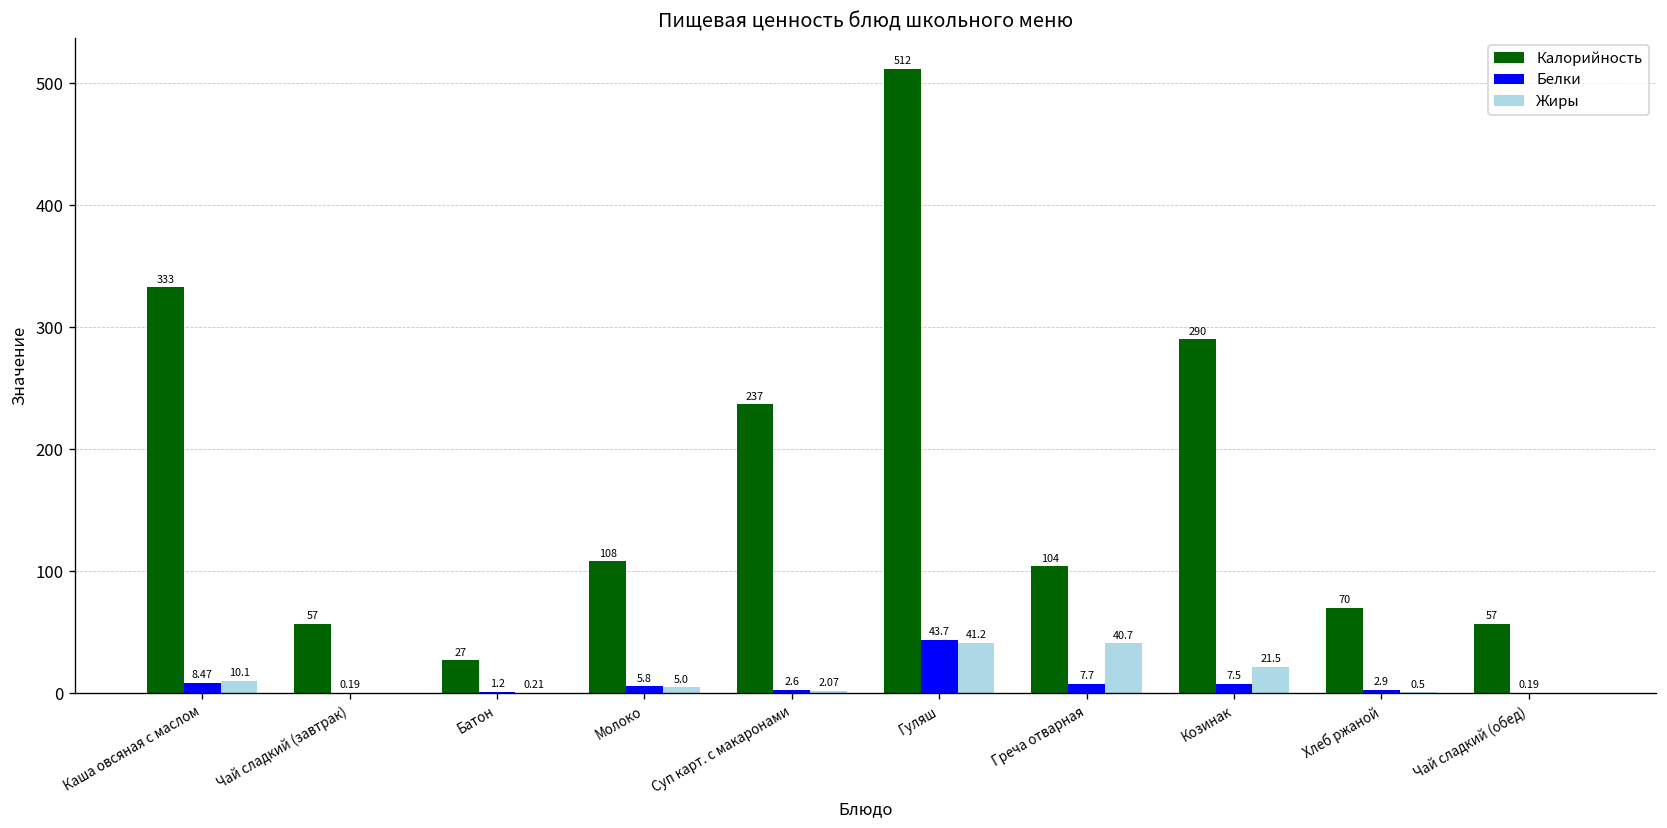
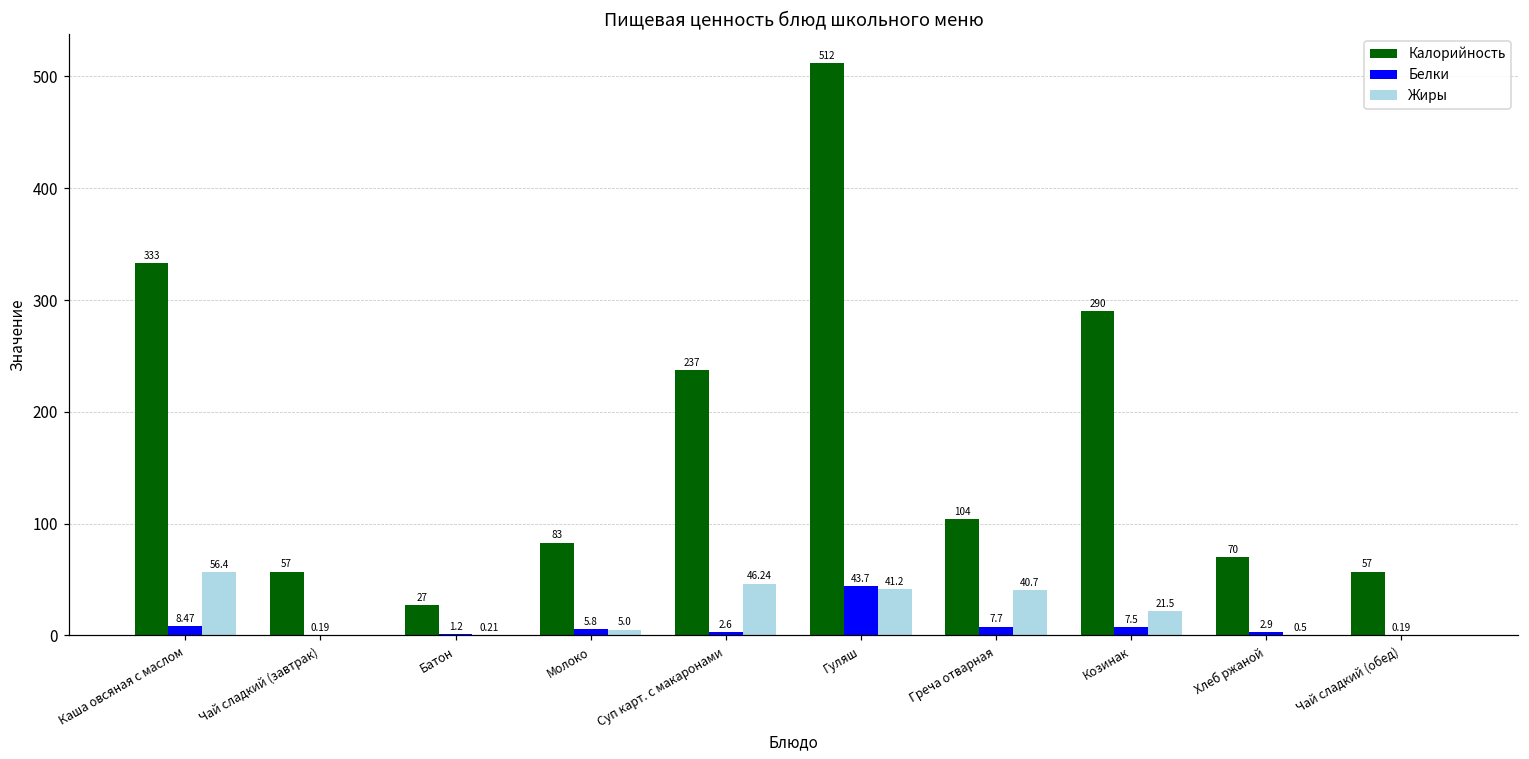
Жиры, Каша овсяная с маслом: 10.1 -> 56.4
Калорийность, Молоко: 108 -> 83
Жиры, Суп карт. с макаронами: 2.07 -> 46.24
